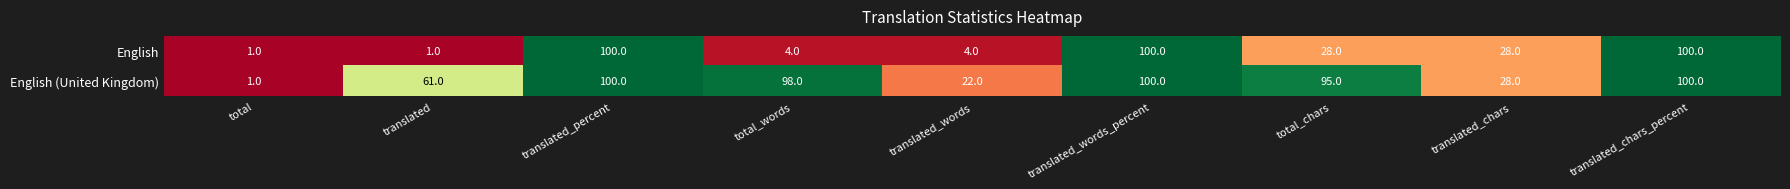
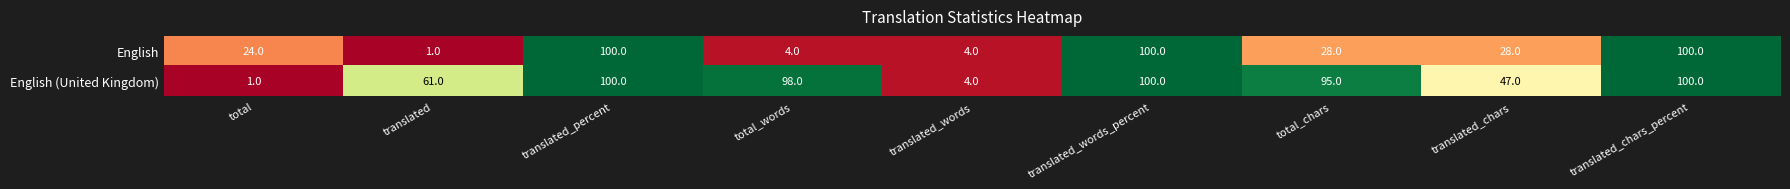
English, total: 1.0 -> 24.0
English (United Kingdom), translated_words: 22.0 -> 4.0
English (United Kingdom), translated_chars: 28.0 -> 47.0
